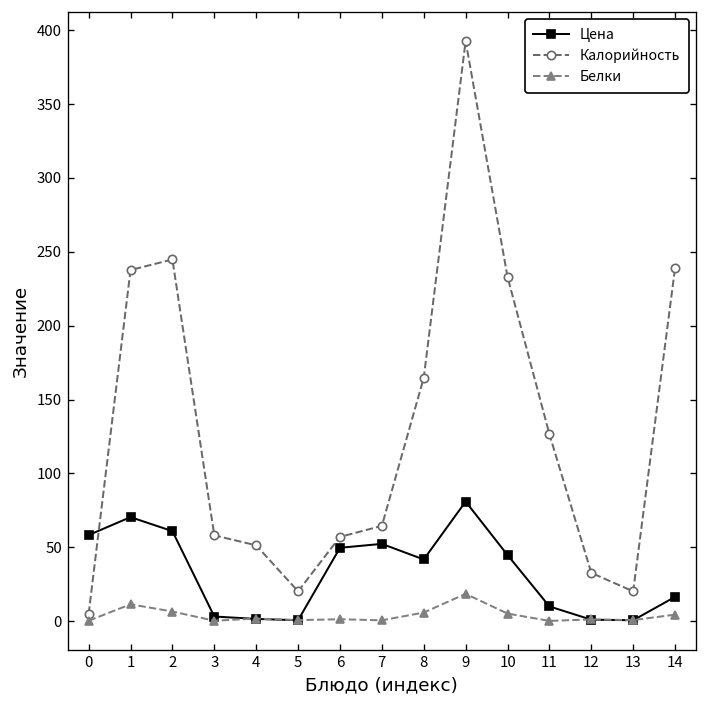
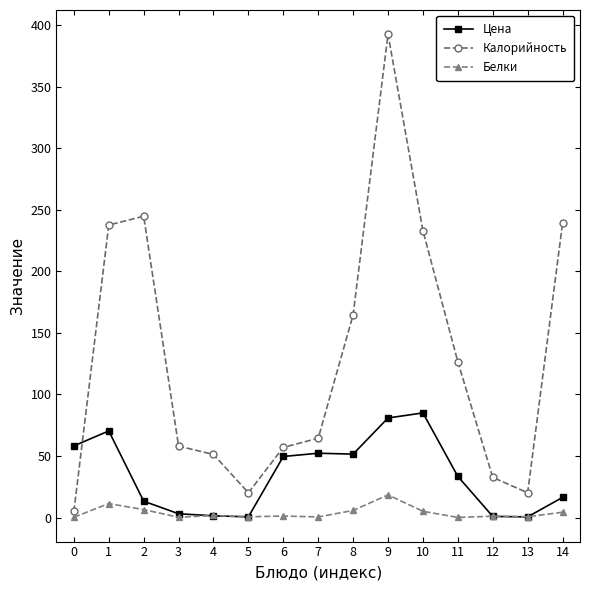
Цена, 2: 61 -> 13
Цена, 8: 42 -> 52
Цена, 10: 45 -> 85
Цена, 11: 10 -> 33
